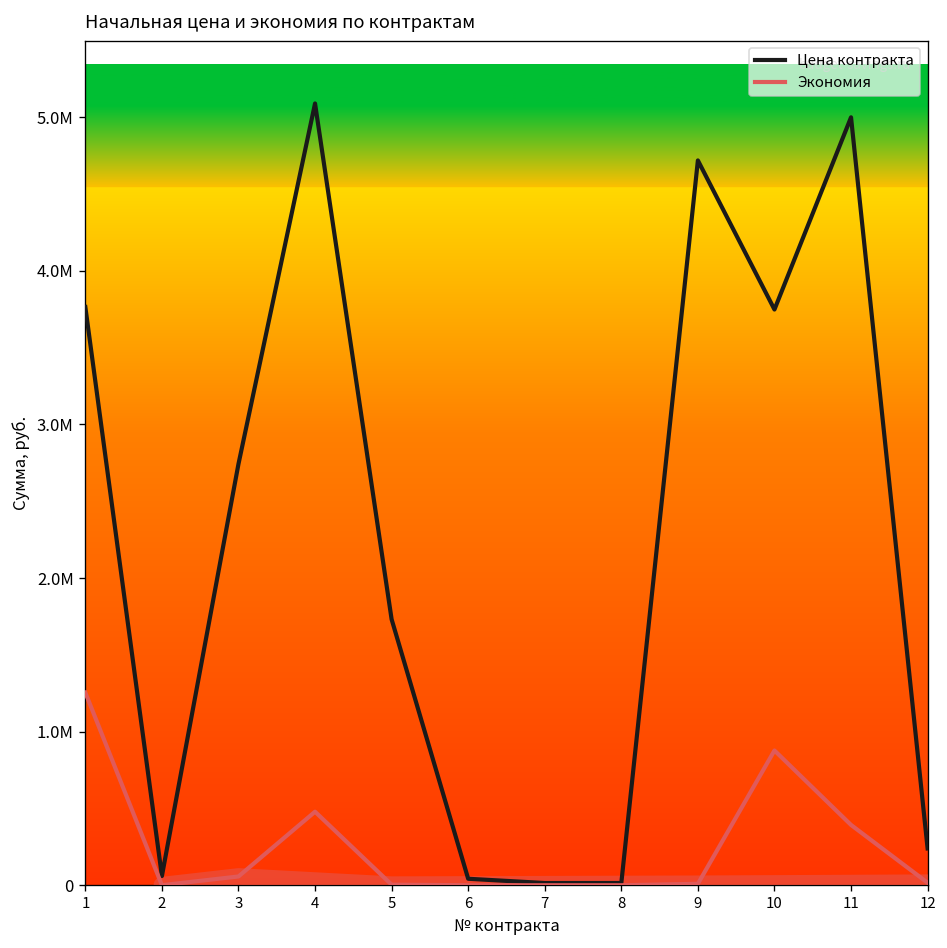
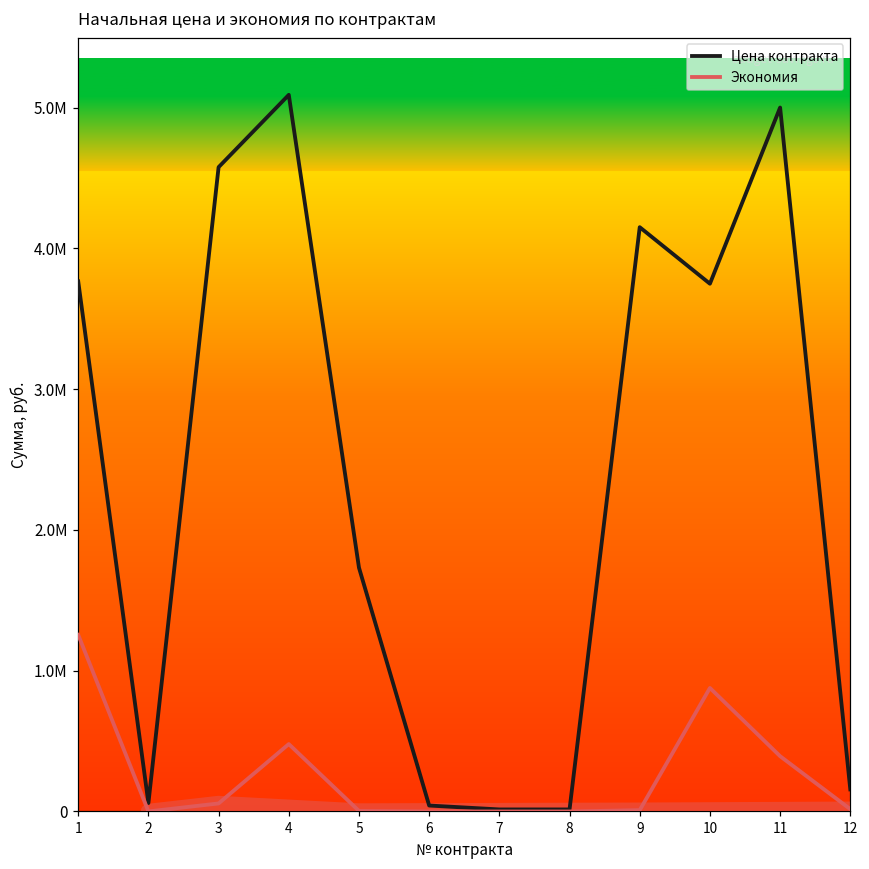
Цена контракта, 3: 2740000 -> 4580000
Цена контракта, 9: 4720000 -> 4150000
Цена контракта, 12: 240000 -> 160000
